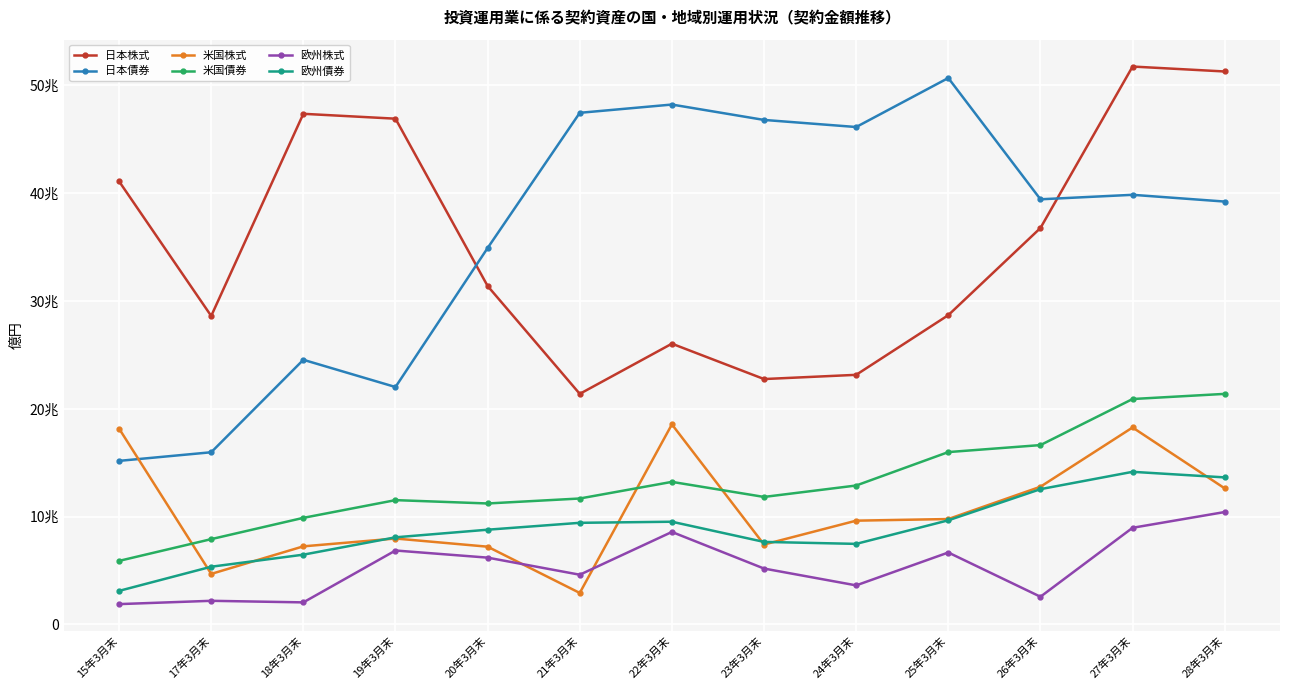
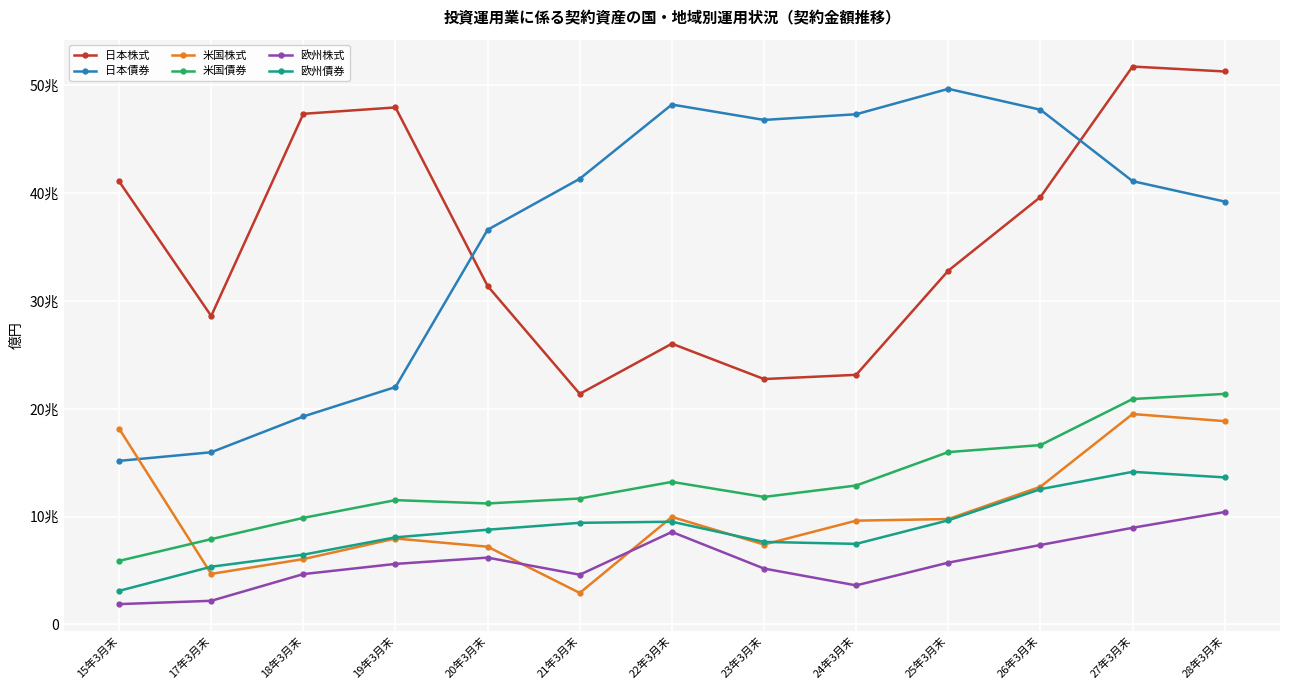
日本債券, 18年3月末: 24.5兆 -> 19.3兆
米国株式, 18年3月末: 7.2兆 -> 6.1兆
欧州株式, 18年3月末: 2.0兆 -> 4.7兆
日本株式, 19年3月末: 46.9兆 -> 47.9兆
欧州株式, 19年3月末: 6.9兆 -> 5.6兆
日本債券, 20年3月末: 34.9兆 -> 36.6兆
日本債券, 21年3月末: 47.4兆 -> 41.3兆
米国株式, 22年3月末: 18.6兆 -> 10.0兆
日本債券, 24年3月末: 46.1兆 -> 47.3兆
日本株式, 25年3月末: 28.7兆 -> 32.8兆
日本債券, 25年3月末: 50.7兆 -> 49.7兆
欧州株式, 25年3月末: 6.7兆 -> 5.7兆
日本株式, 26年3月末: 36.8兆 -> 39.6兆
日本債券, 26年3月末: 39.4兆 -> 47.7兆
欧州株式, 26年3月末: 2.6兆 -> 7.4兆
日本債券, 27年3月末: 39.8兆 -> 41.1兆
米国株式, 27年3月末: 18.3兆 -> 19.5兆
米国株式, 28年3月末: 12.6兆 -> 18.9兆
